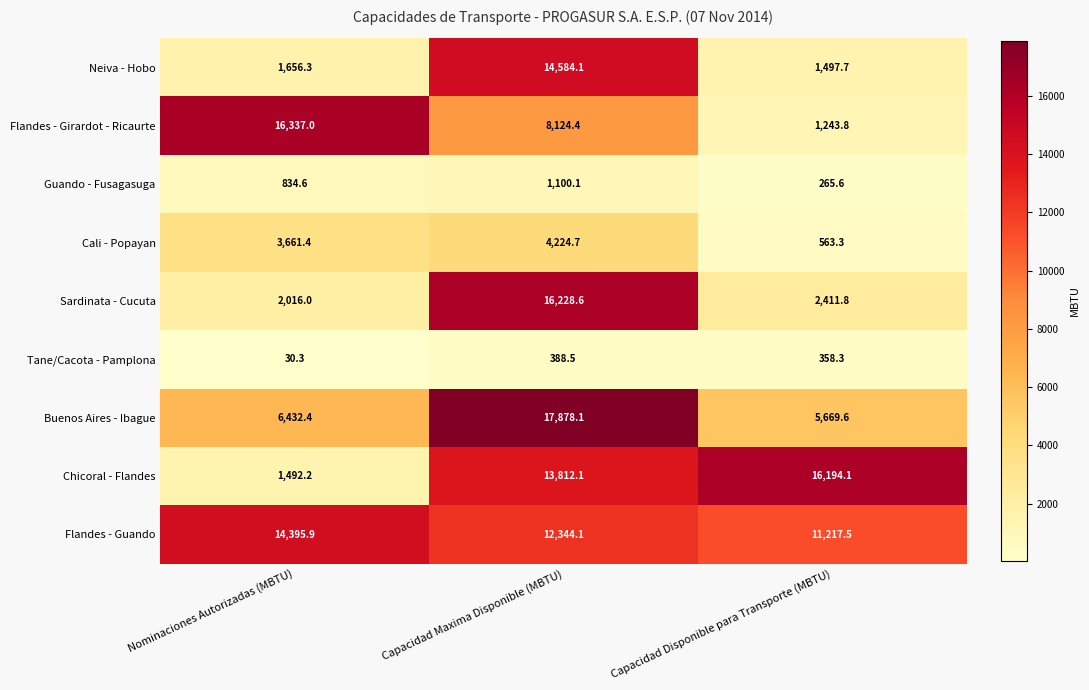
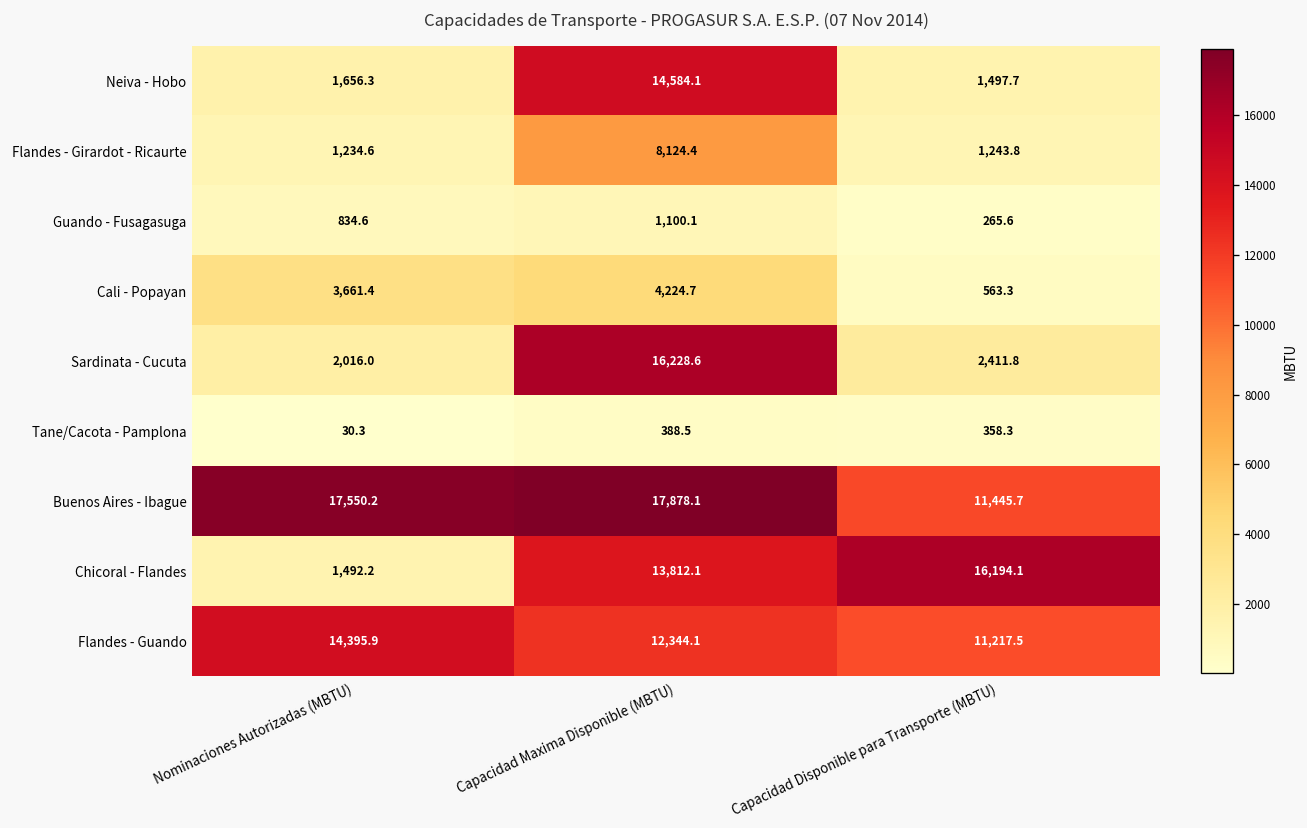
Flandes - Girardot - Ricaurte, Nominaciones Autorizadas (MBTU): 16,337.0 -> 1,234.6
Buenos Aires - Ibague, Nominaciones Autorizadas (MBTU): 6,432.4 -> 17,550.2
Buenos Aires - Ibague, Capacidad Disponible para Transporte (MBTU): 5,669.6 -> 11,445.7
